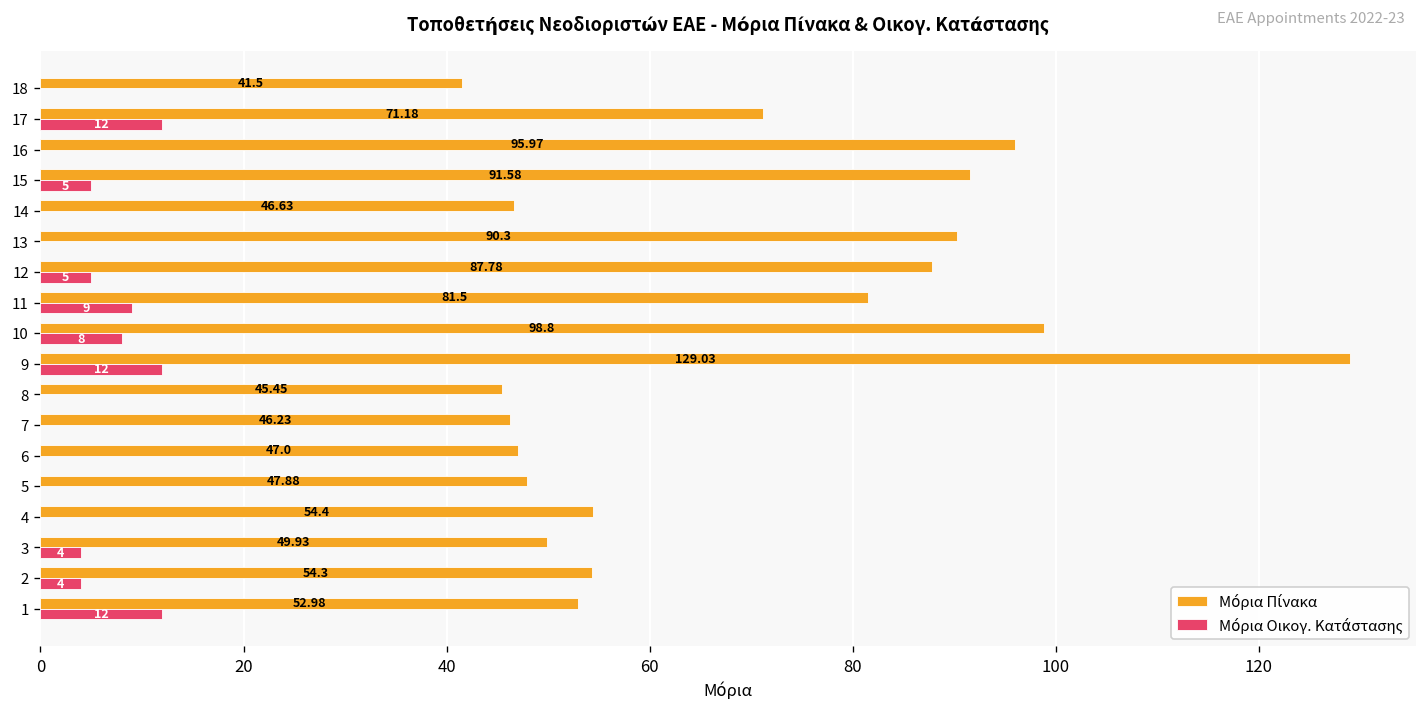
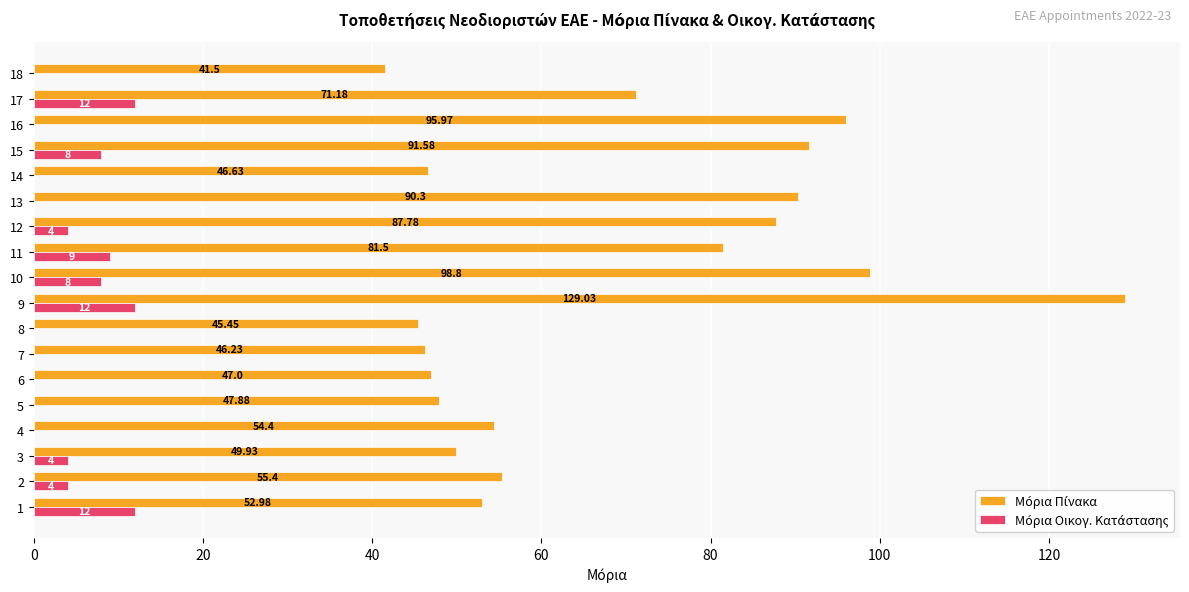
Μόρια Οικογ. Κατάστασης, 15: 5 -> 8
Μόρια Οικογ. Κατάστασης, 12: 5 -> 4
Μόρια Πίνακα, 2: 54.3 -> 55.4
